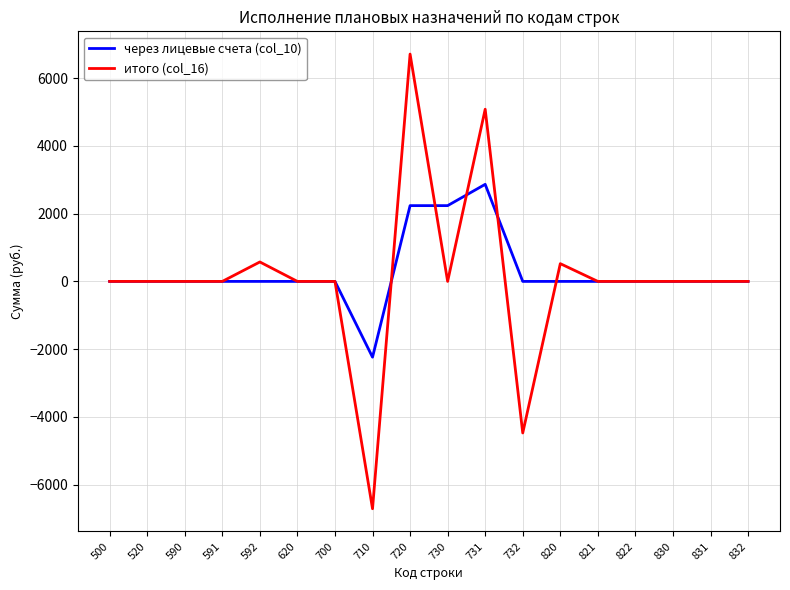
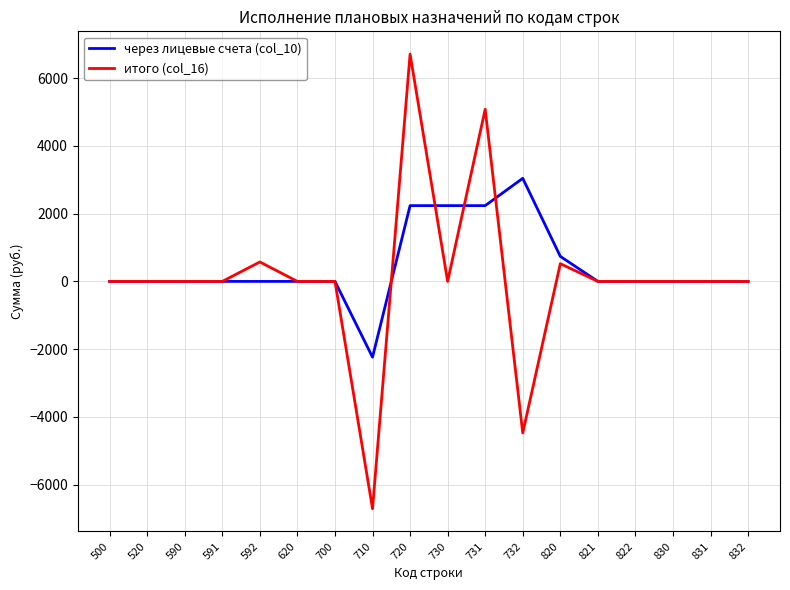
через лицевые счета (col_10), 731: 2900 -> 2200
через лицевые счета (col_10), 732: 0 -> 3000
через лицевые счета (col_10), 820: 0 -> 700
